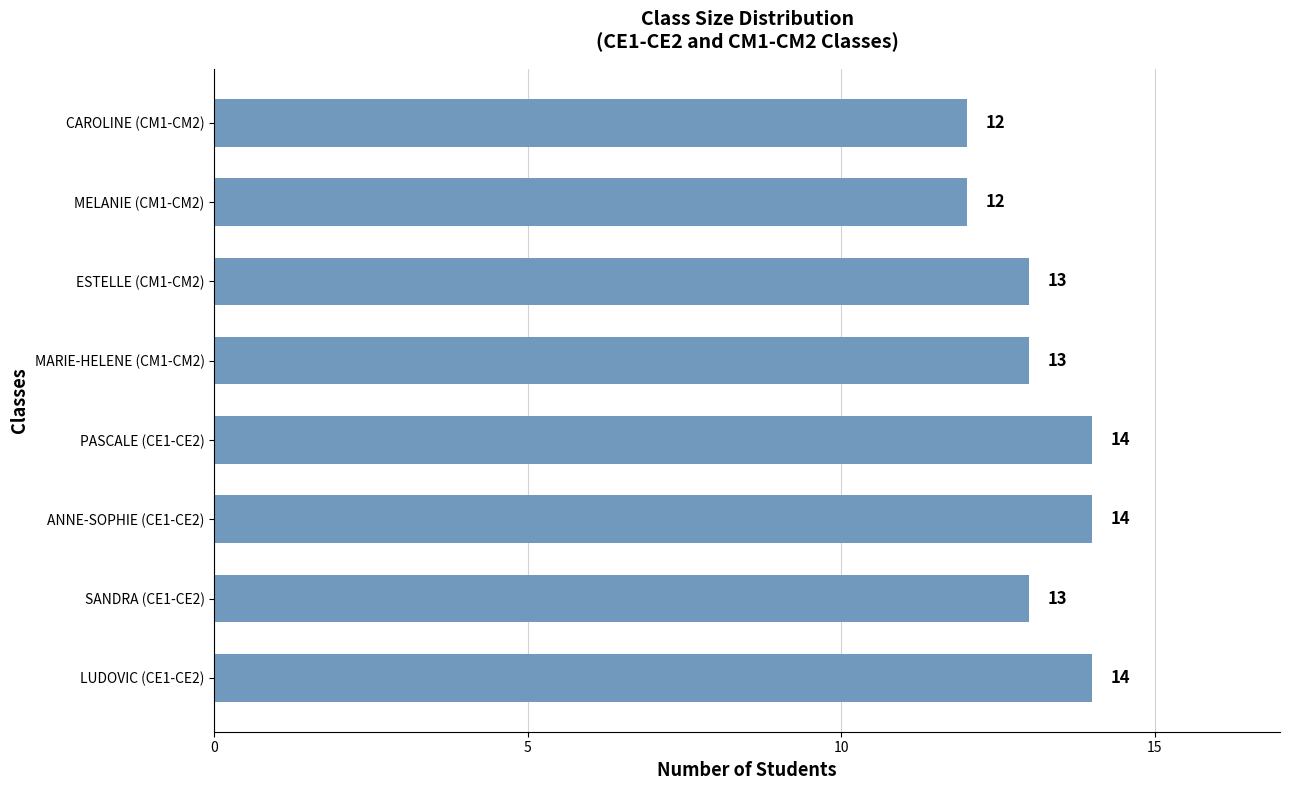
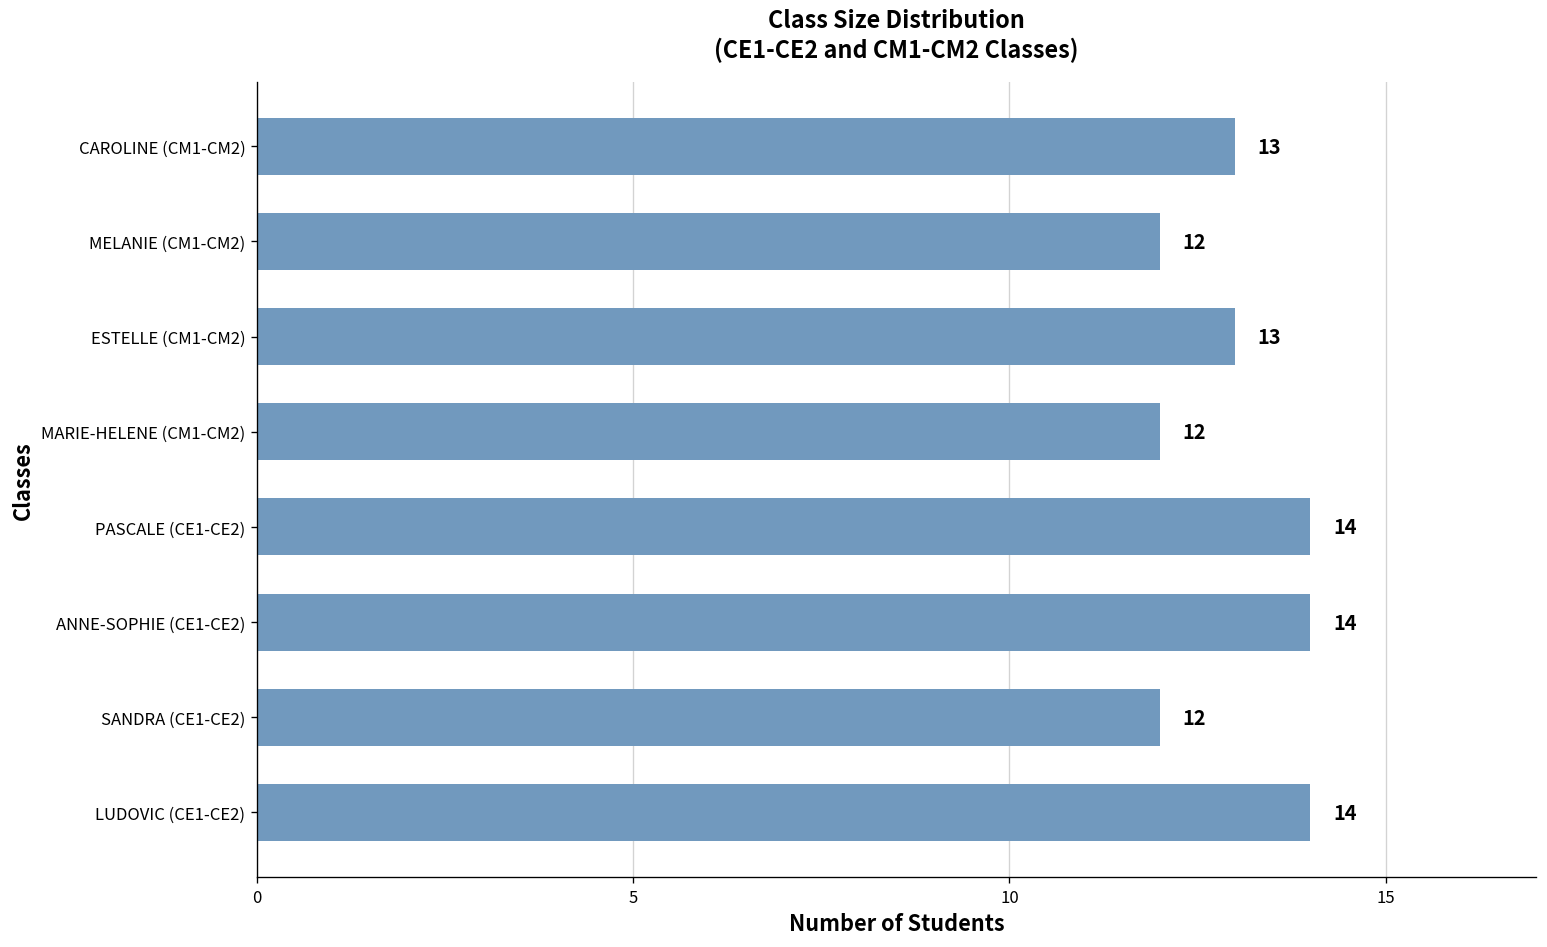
CAROLINE (CM1-CM2): 12 -> 13
MARIE-HELENE (CM1-CM2): 13 -> 12
SANDRA (CE1-CE2): 13 -> 12
